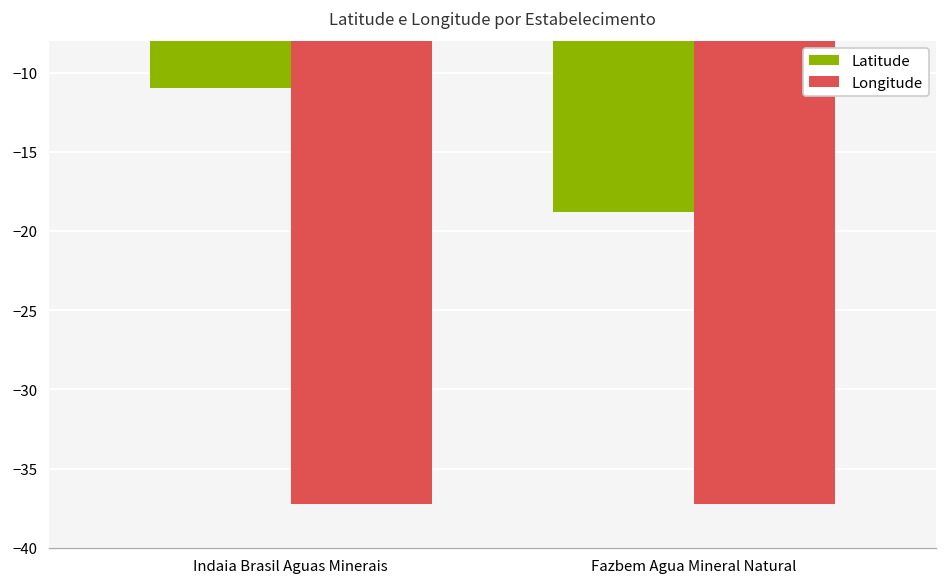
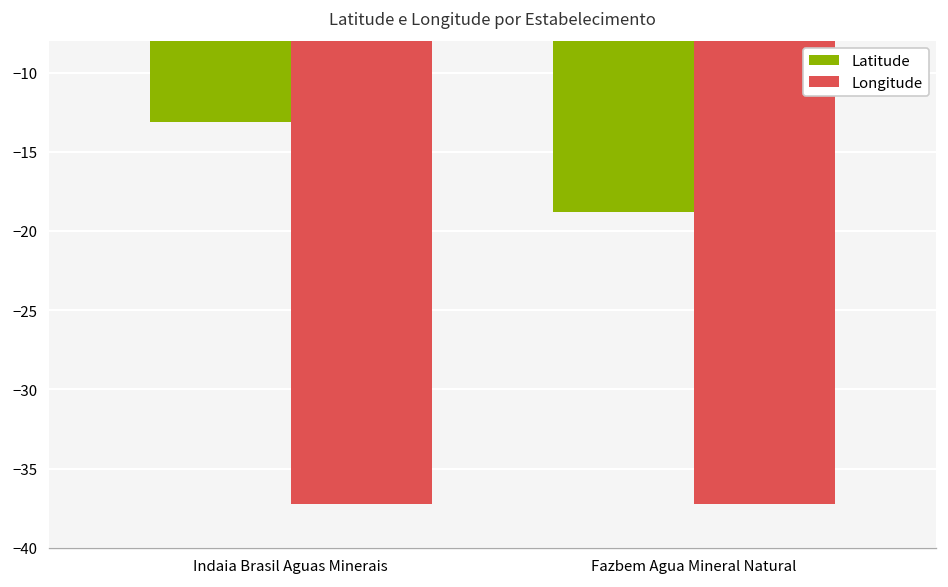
Latitude, Indaia Brasil Aguas Minerais: -11.0 -> -13.1
